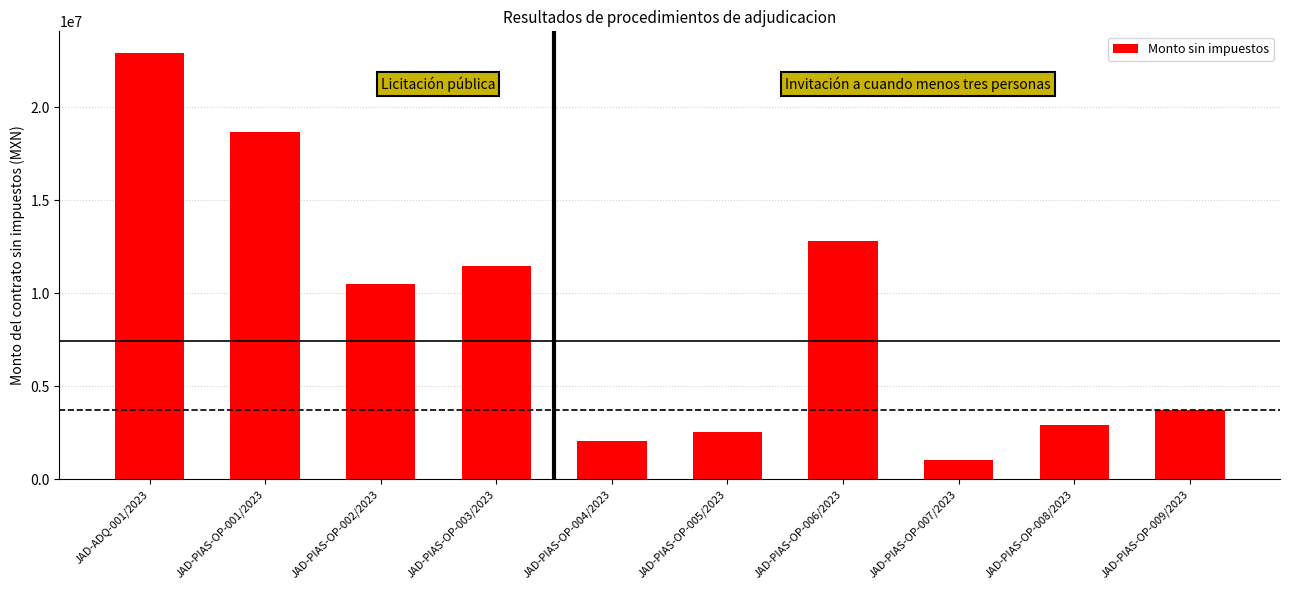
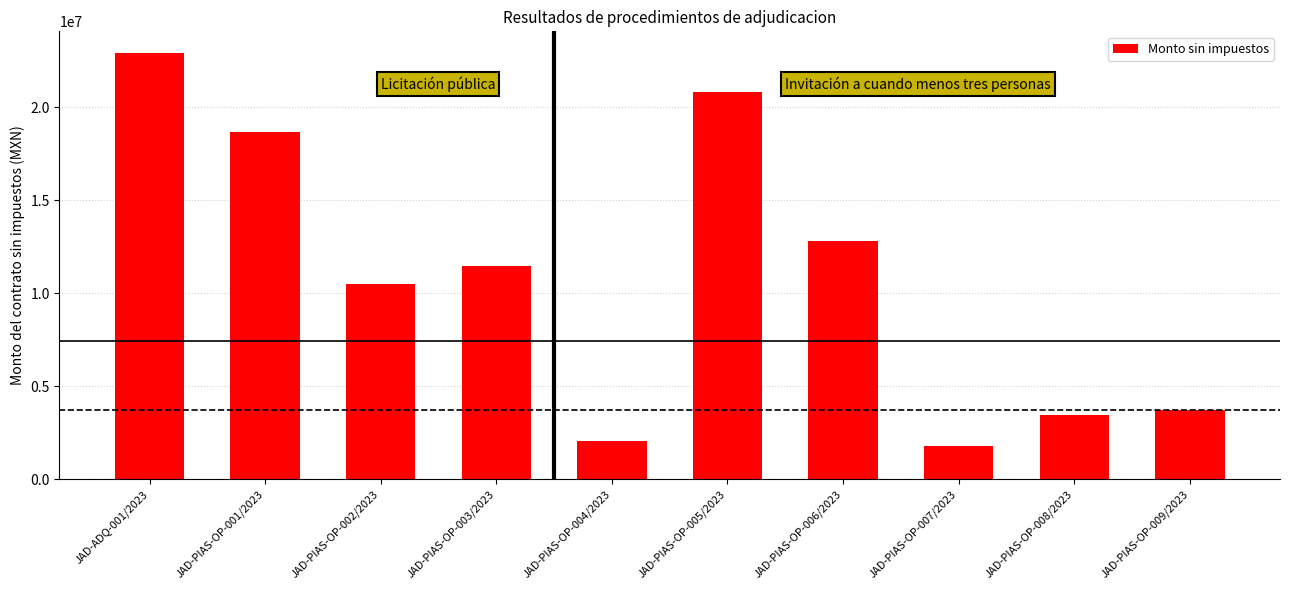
JAD-PIAS-OP-005/2023: 2600000 -> 20800000
JAD-PIAS-OP-007/2023: 1100000 -> 1800000
JAD-PIAS-OP-008/2023: 2900000 -> 3500000
